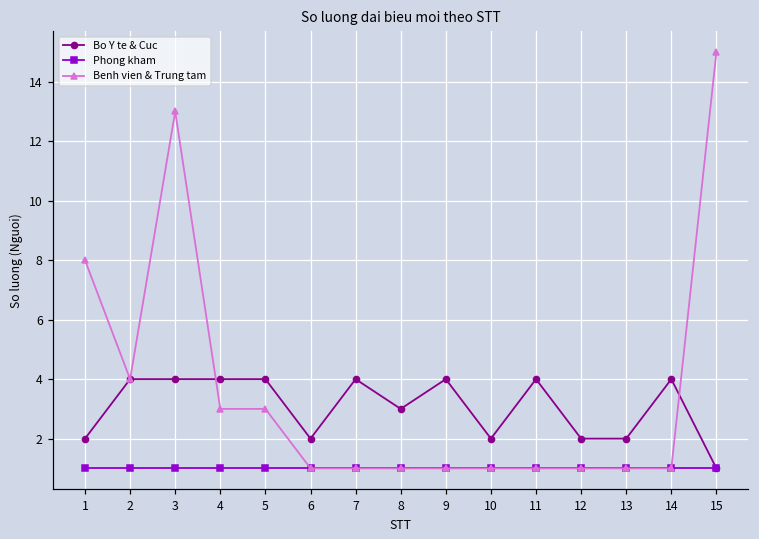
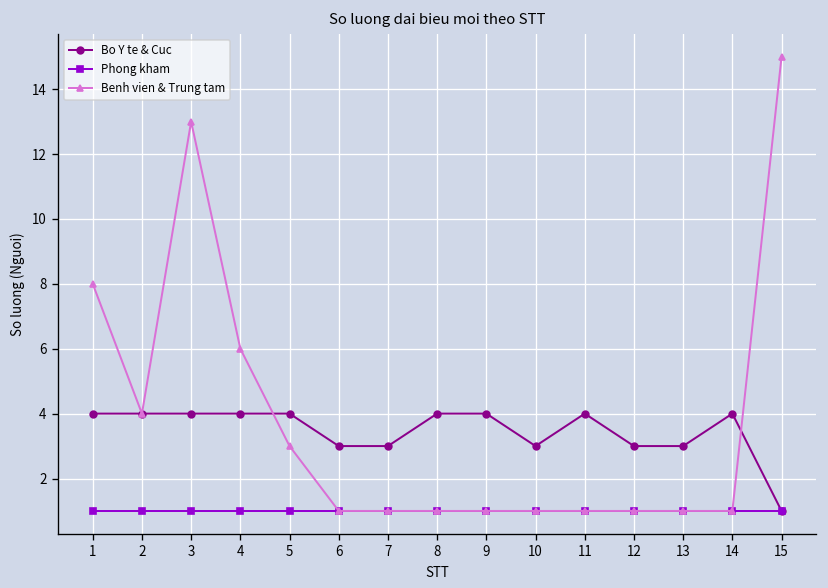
Bo Y te & Cuc, 1: 2 -> 4
Benh vien & Trung tam, 4: 3 -> 6
Bo Y te & Cuc, 6: 2 -> 3
Bo Y te & Cuc, 7: 4 -> 3
Bo Y te & Cuc, 8: 3 -> 4
Bo Y te & Cuc, 10: 2 -> 3
Bo Y te & Cuc, 12: 2 -> 3
Bo Y te & Cuc, 13: 2 -> 3
